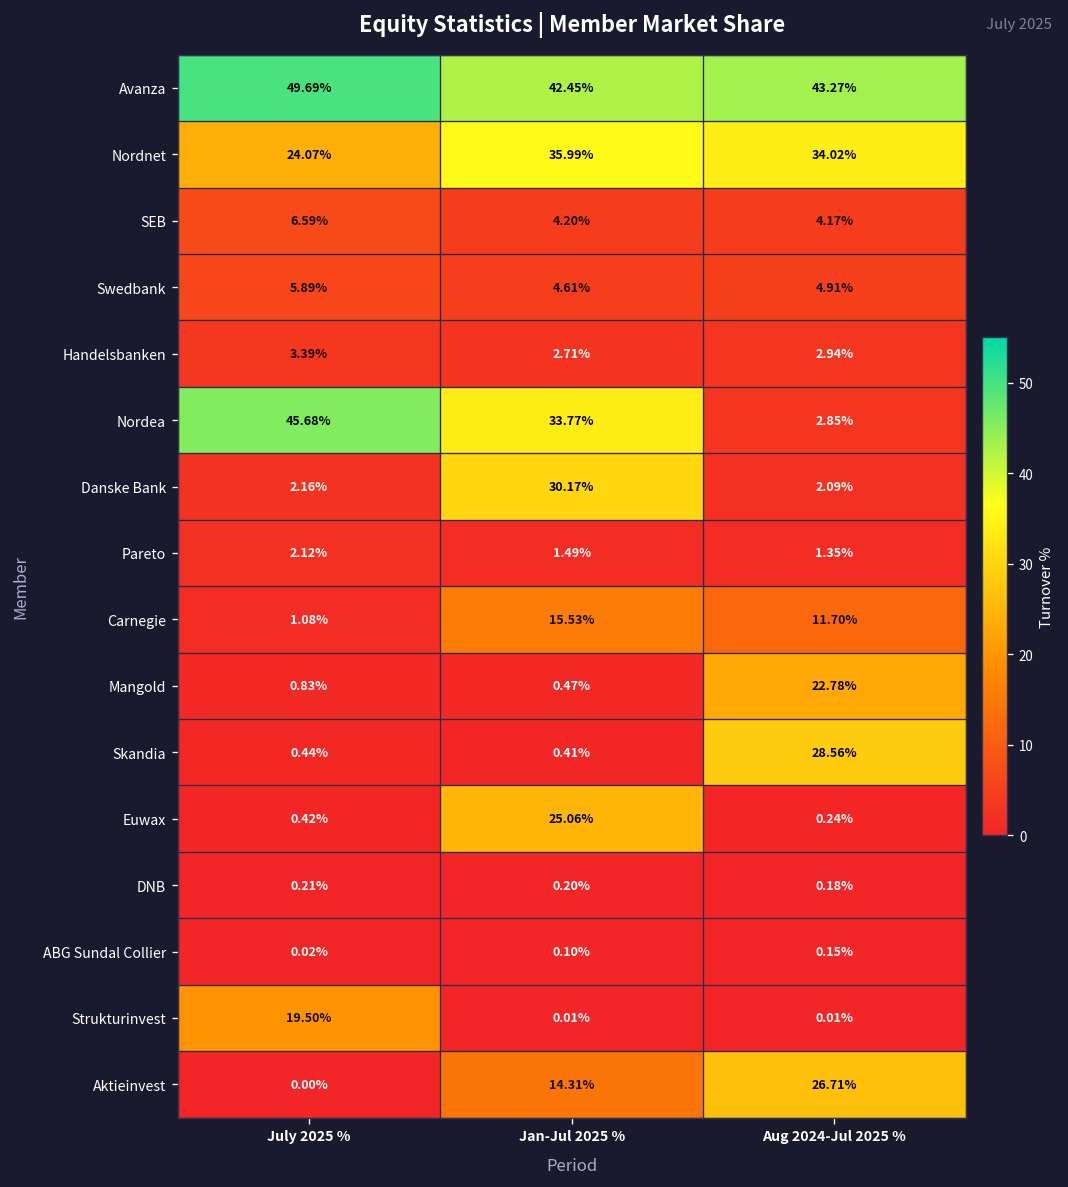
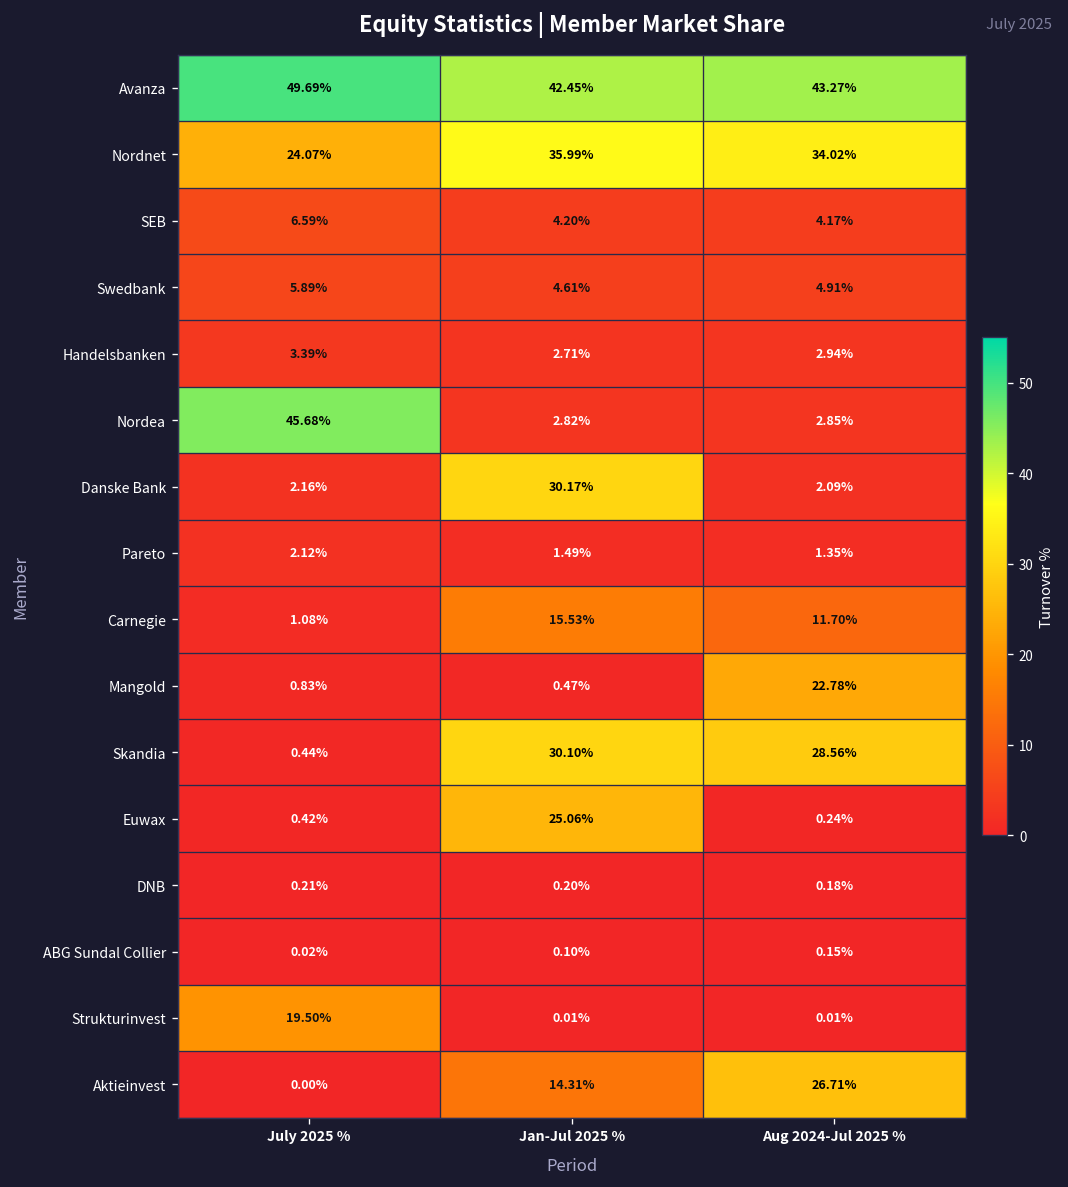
Nordea, Jan-Jul 2025 %: 33.77% -> 2.82%
Skandia, Jan-Jul 2025 %: 0.41% -> 30.10%
